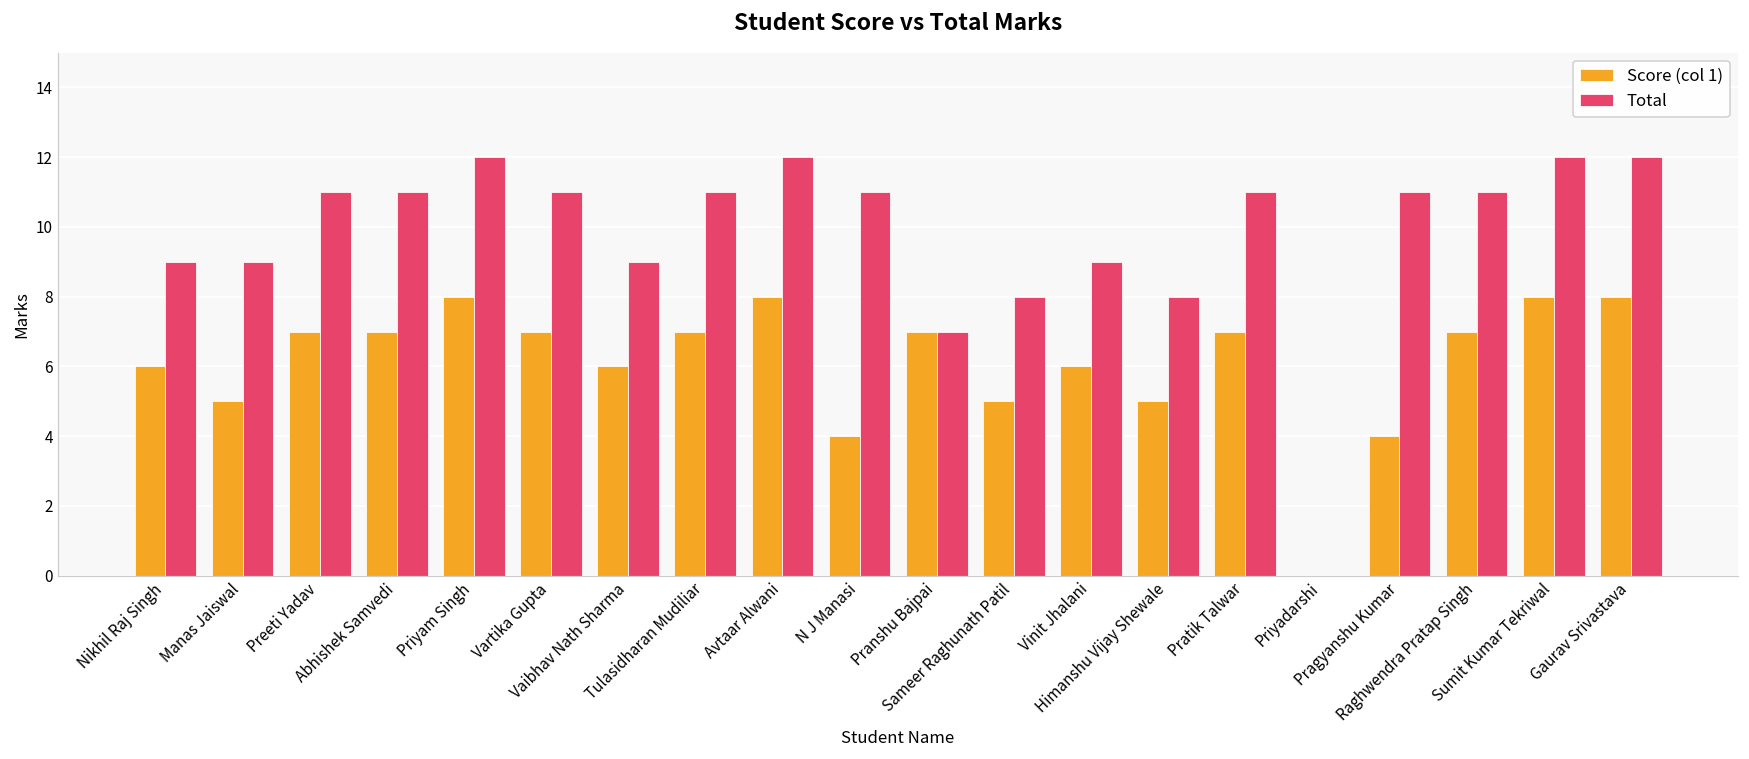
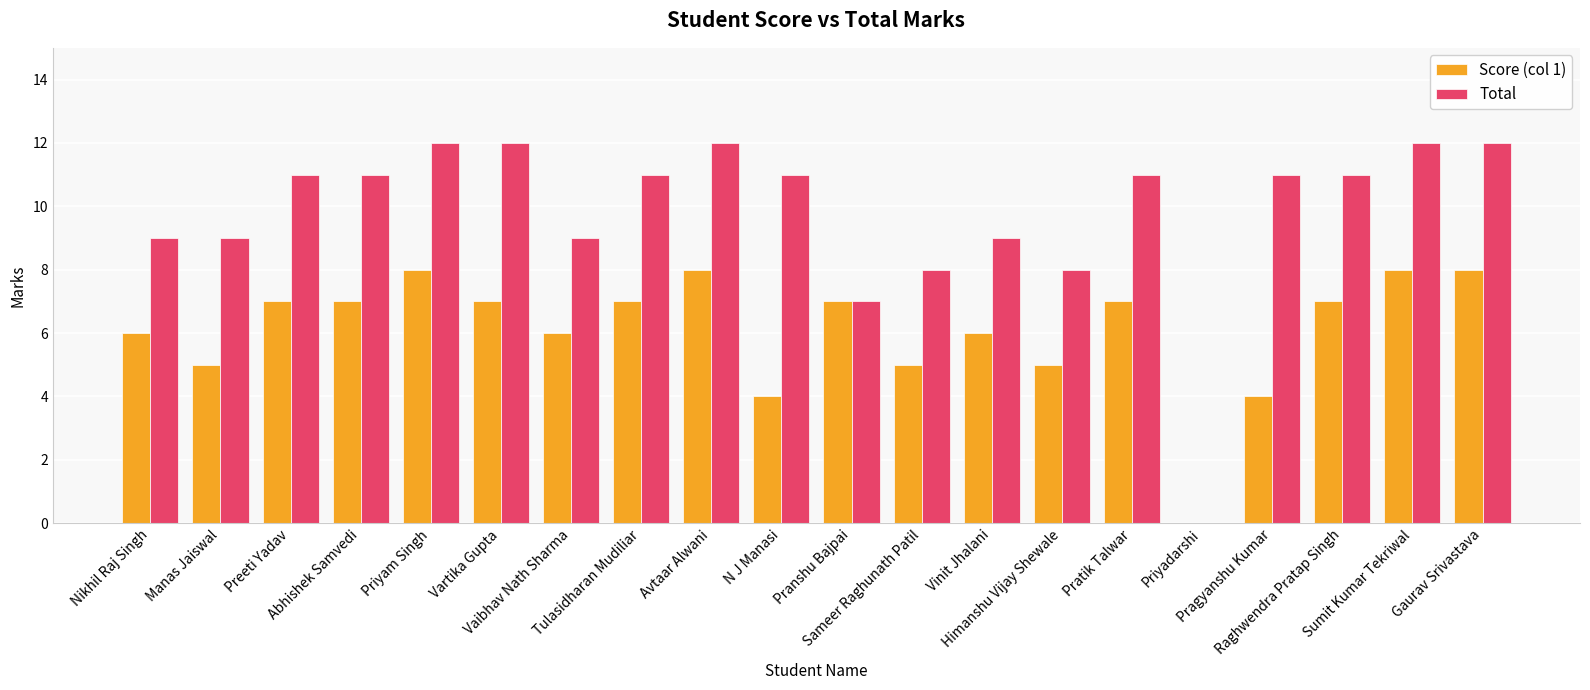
Total, Vartika Gupta: 11 -> 12
